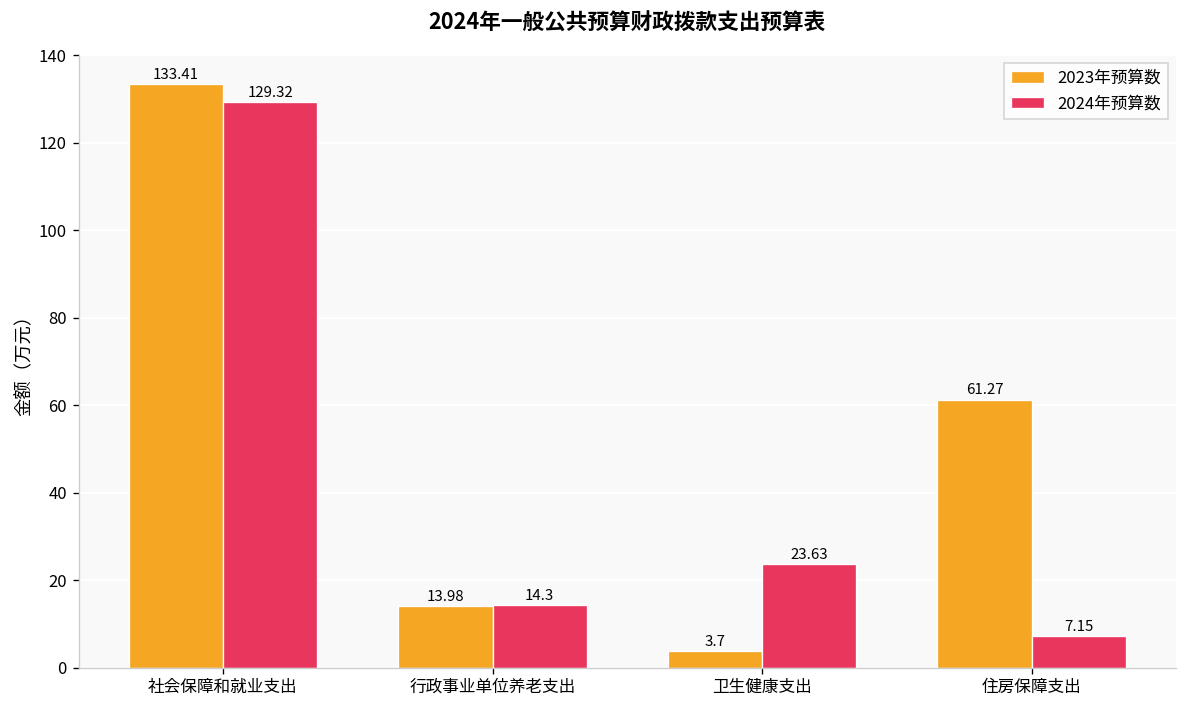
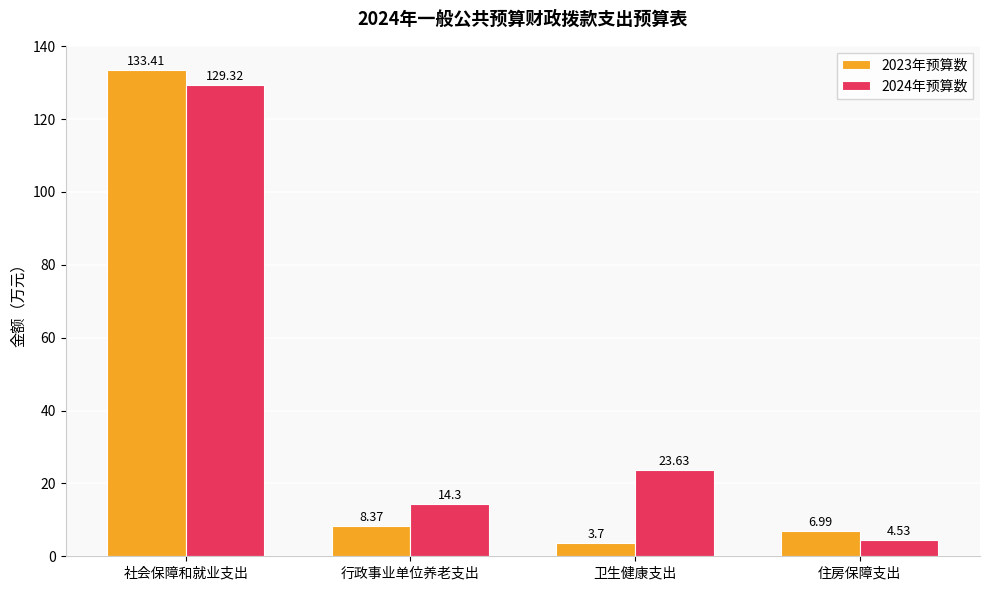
2023年预算数, 行政事业单位养老支出: 13.98 -> 8.37
2023年预算数, 住房保障支出: 61.27 -> 6.99
2024年预算数, 住房保障支出: 7.15 -> 4.53
